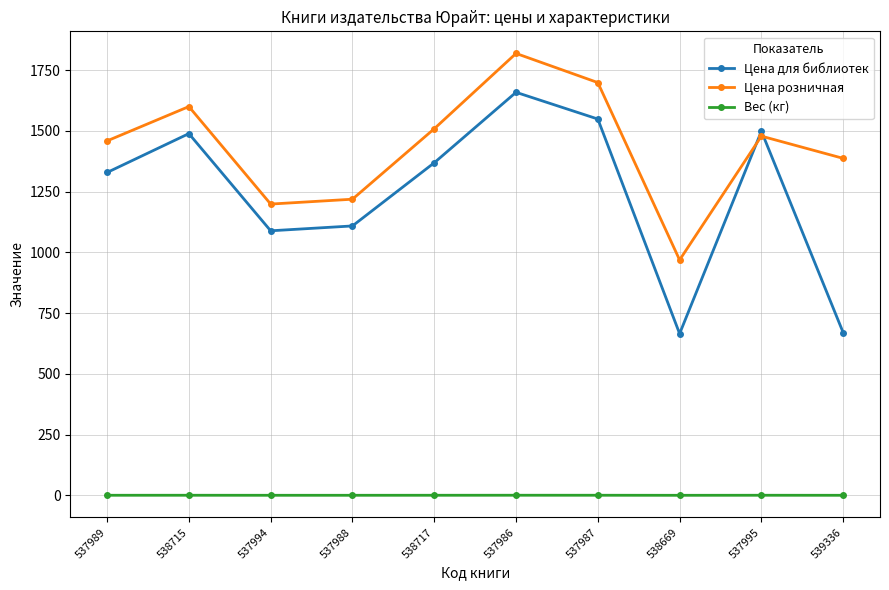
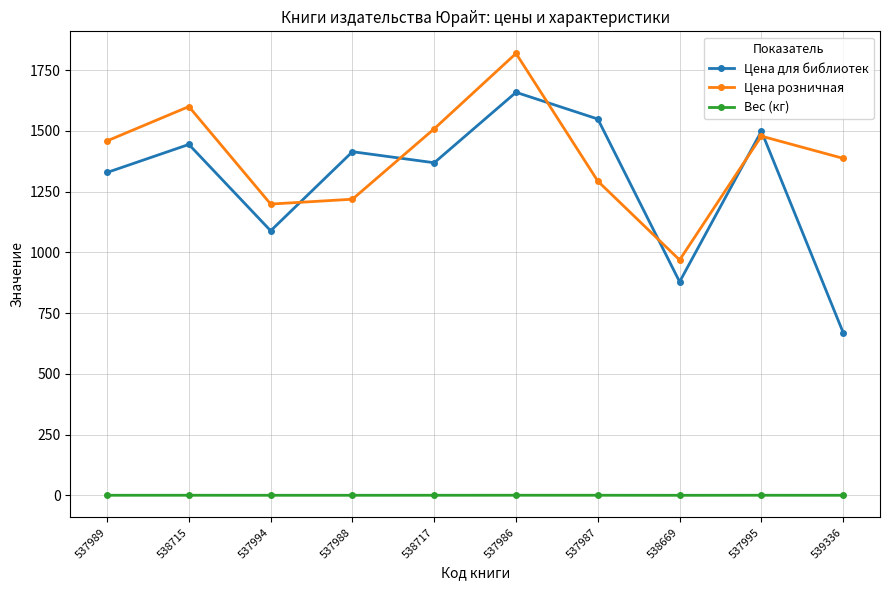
Цена для библиотек, 538715: 1490 -> 1440
Цена для библиотек, 537988: 1110 -> 1410
Цена розничная, 537987: 1700 -> 1290
Цена для библиотек, 538669: 670 -> 880
